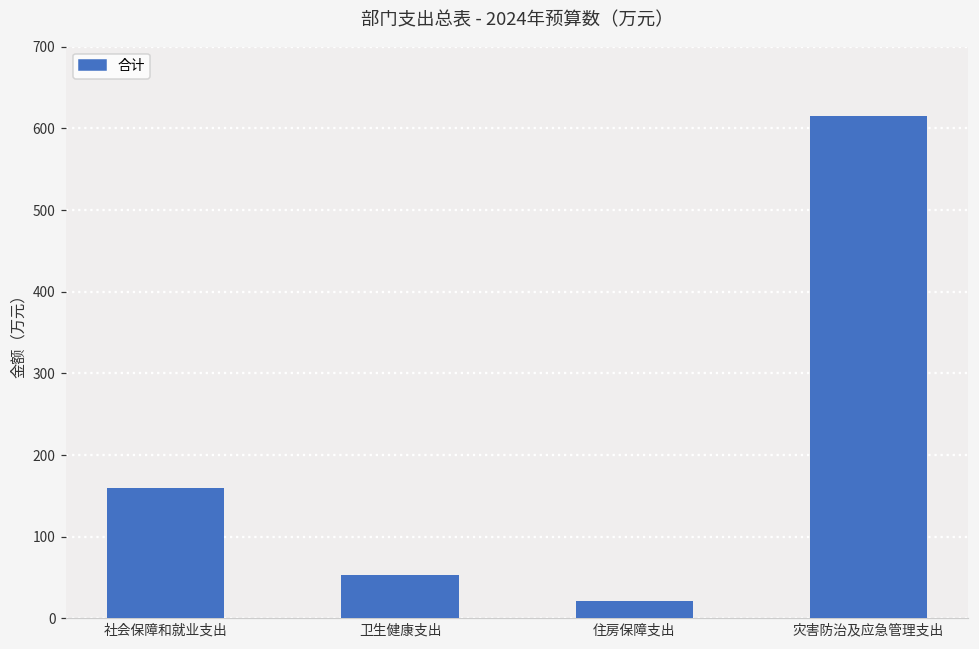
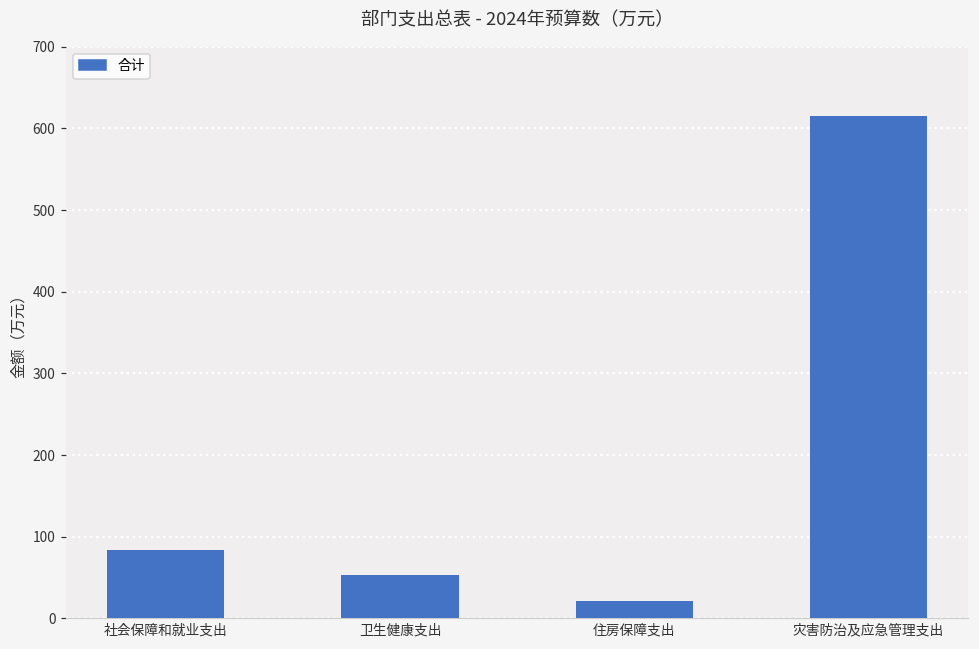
社会保障和就业支出: 160 -> 80
